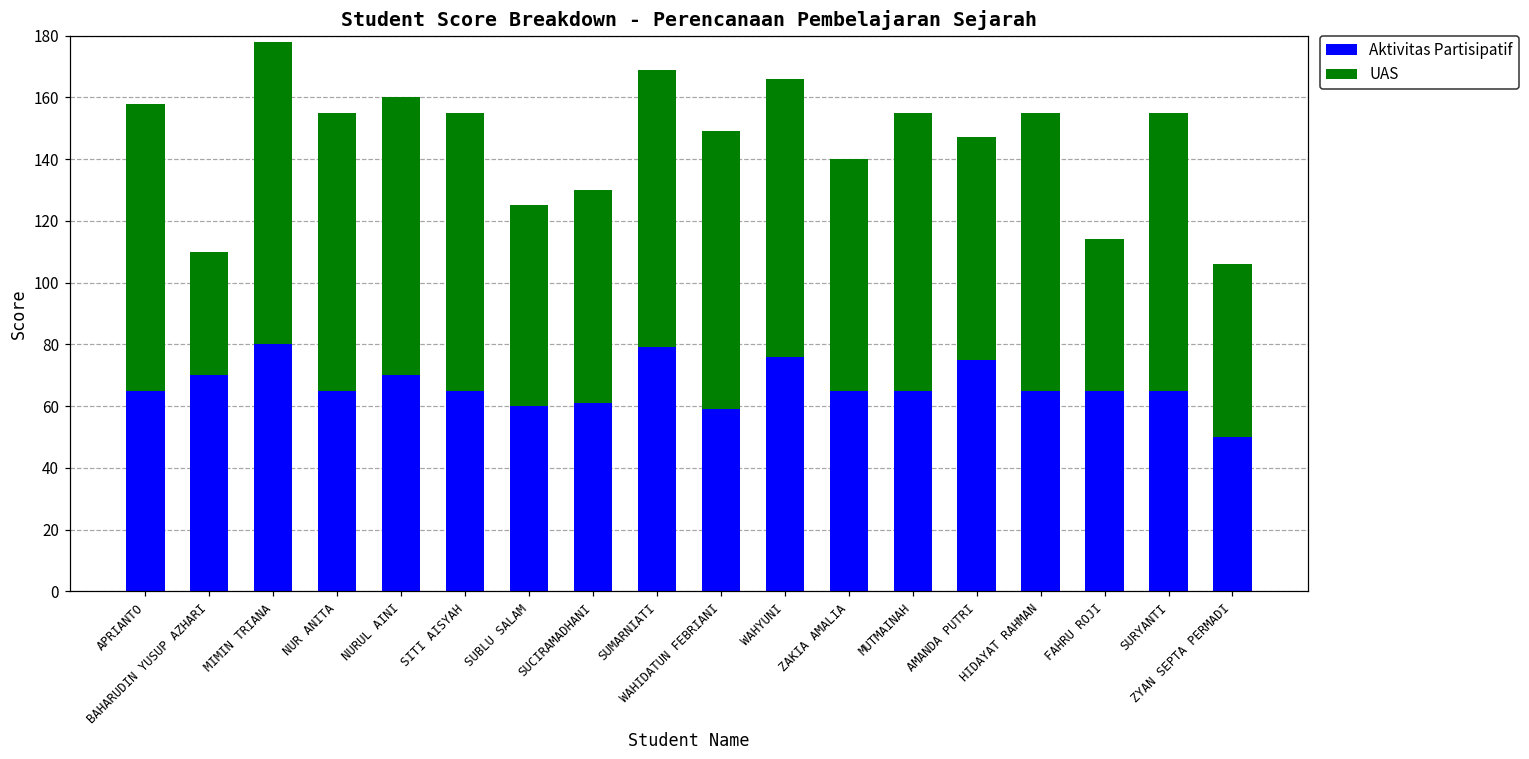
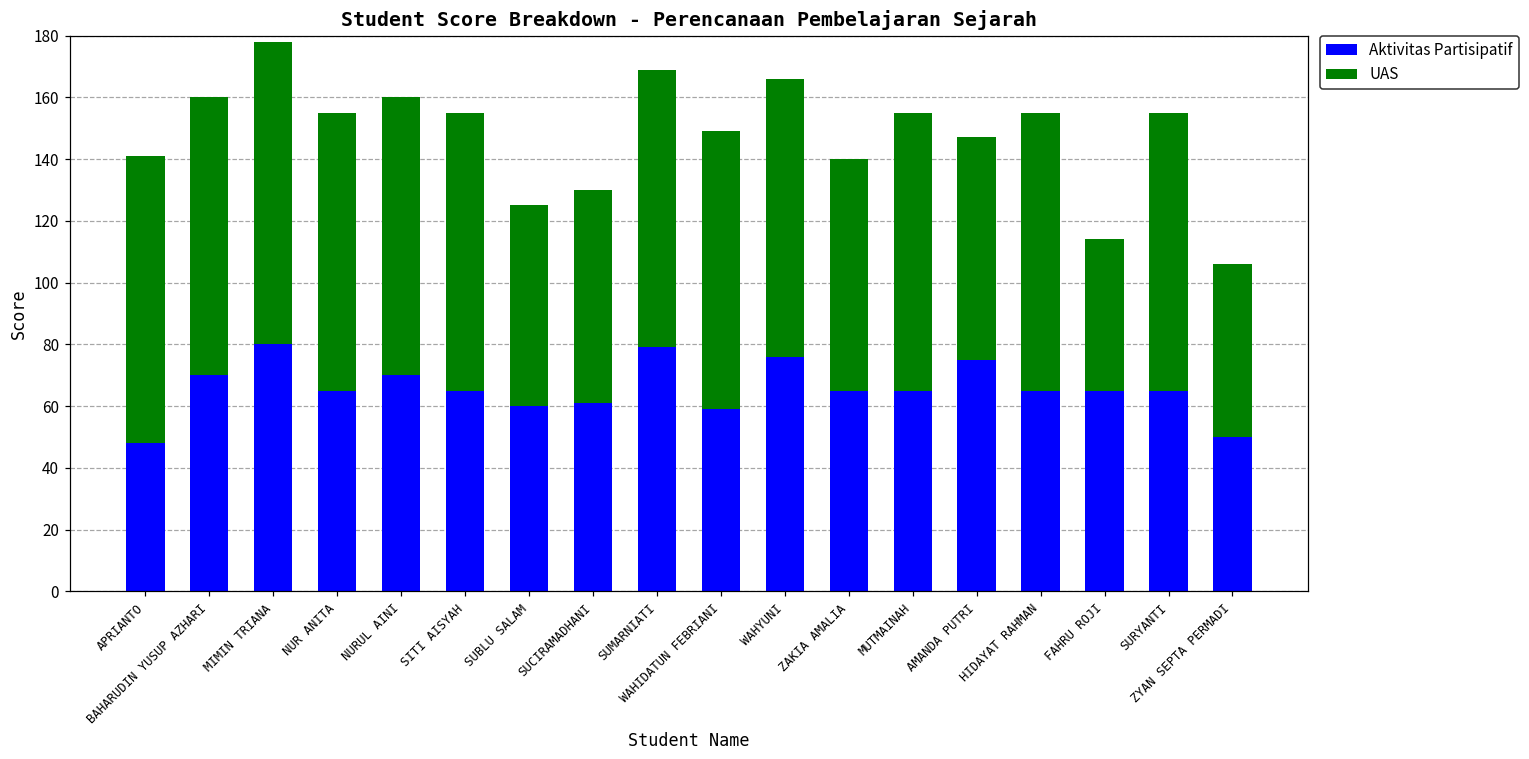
Aktivitas Partisipatif, APRIANTO: 65 -> 48
UAS, BAHARUDIN YUSUP AZHARI: 40 -> 90
